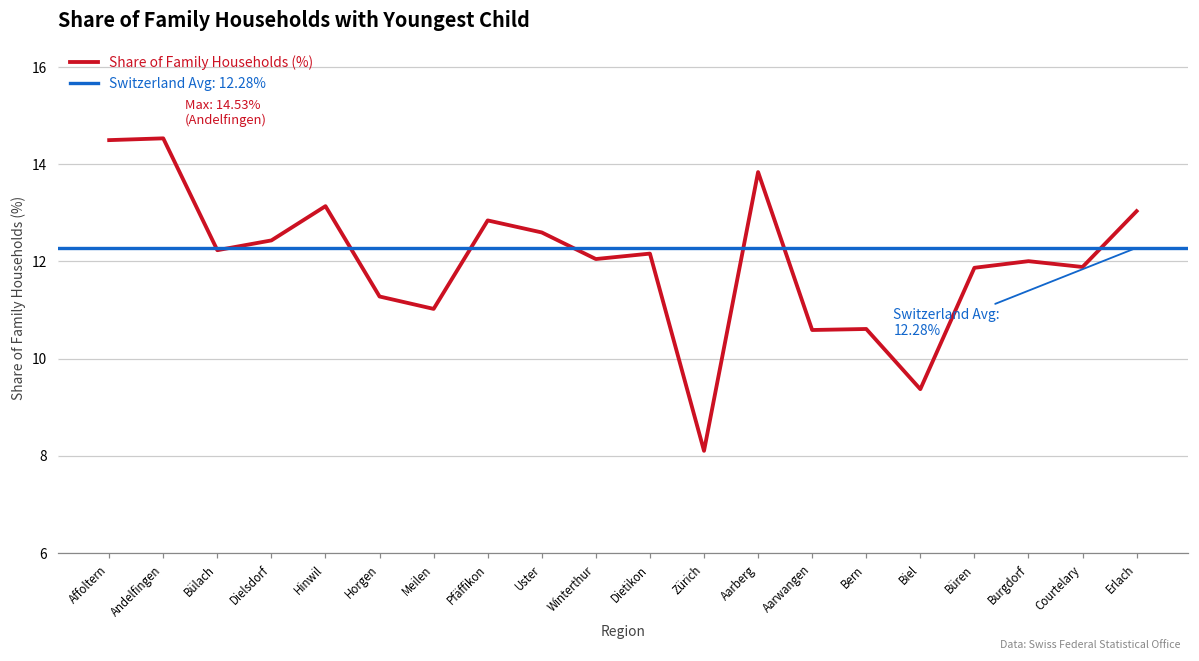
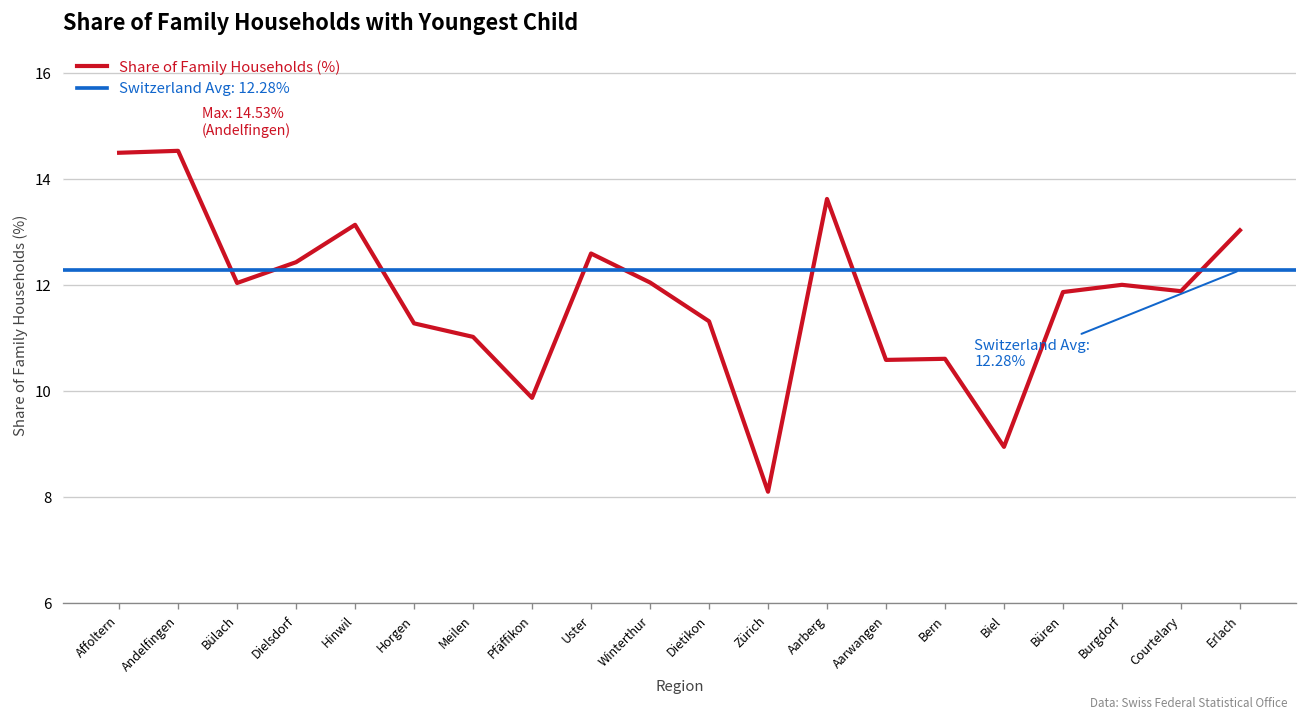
Bülach: 12.2 -> 12.0
Pfäffikon: 12.8 -> 9.9
Dietikon: 12.2 -> 11.3
Aarberg: 13.8 -> 13.6
Biel: 9.4 -> 8.9
